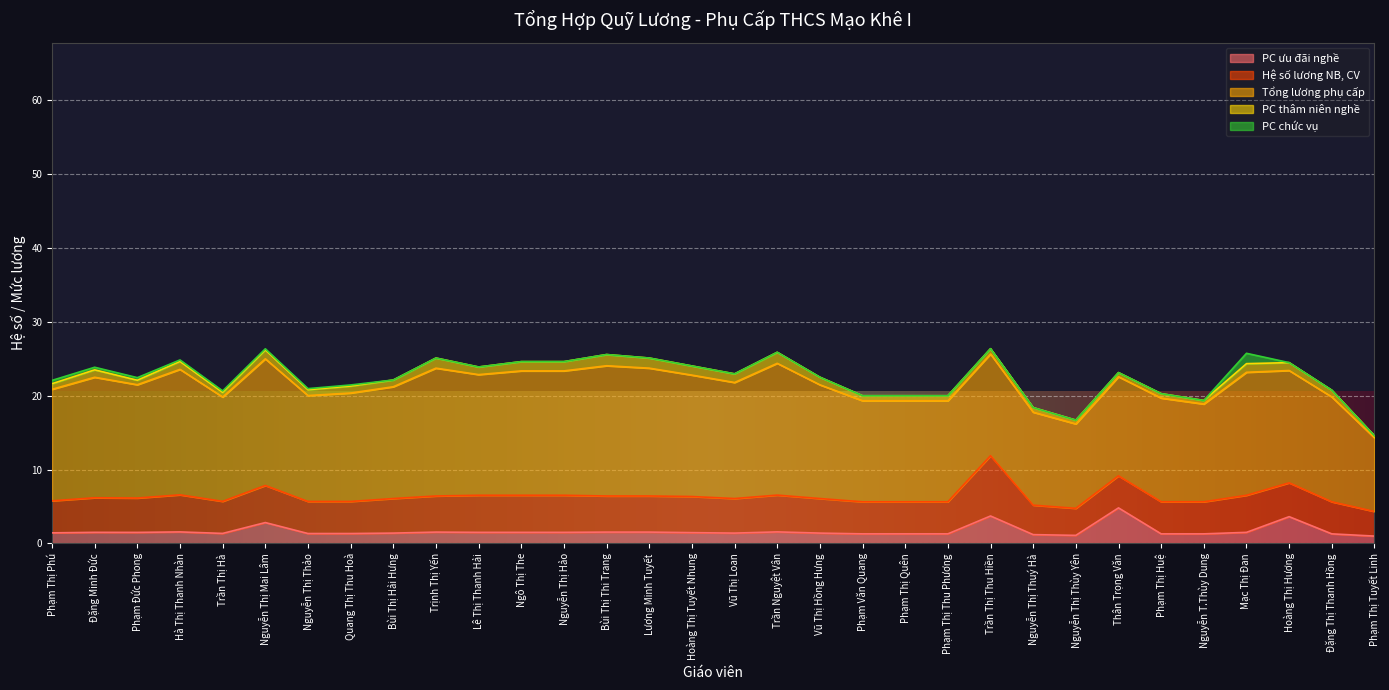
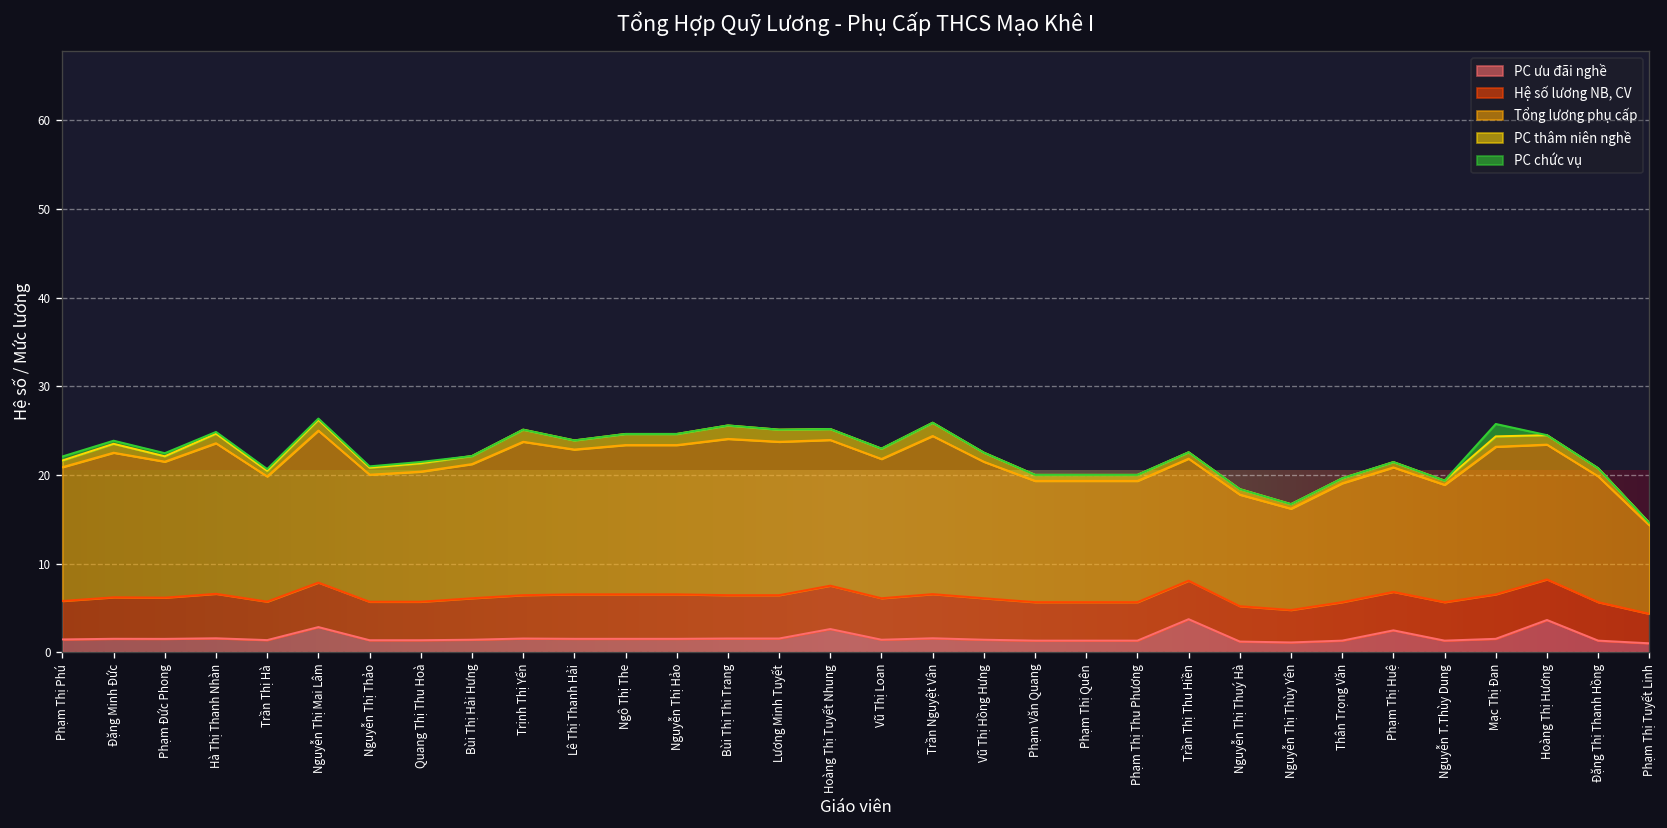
PC ưu đãi nghề, Hoàng Thị Tuyết Nhung: 1 -> 3
Hệ số lương NB, CV, Trần Thị Thu Hiền: 8 -> 4
PC ưu đãi nghề, Thân Trọng Văn: 5 -> 1
PC ưu đãi nghề, Phạm Thị Huệ: 1 -> 2
